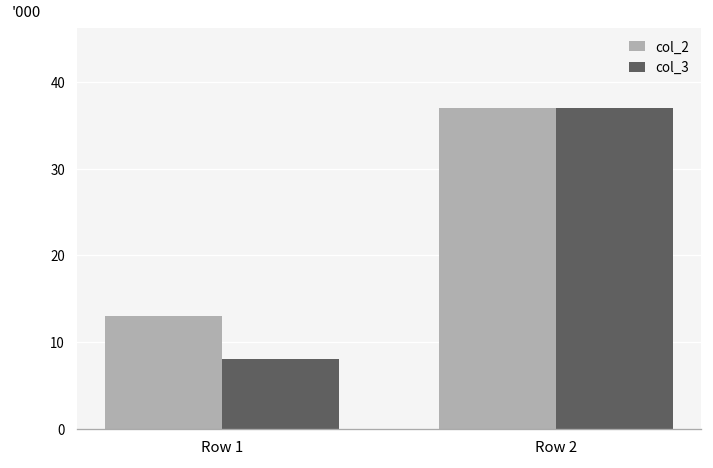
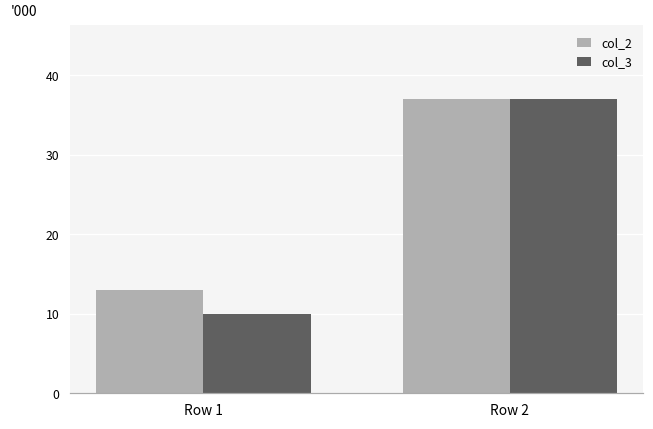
col_3, Row 1: 8 -> 10
